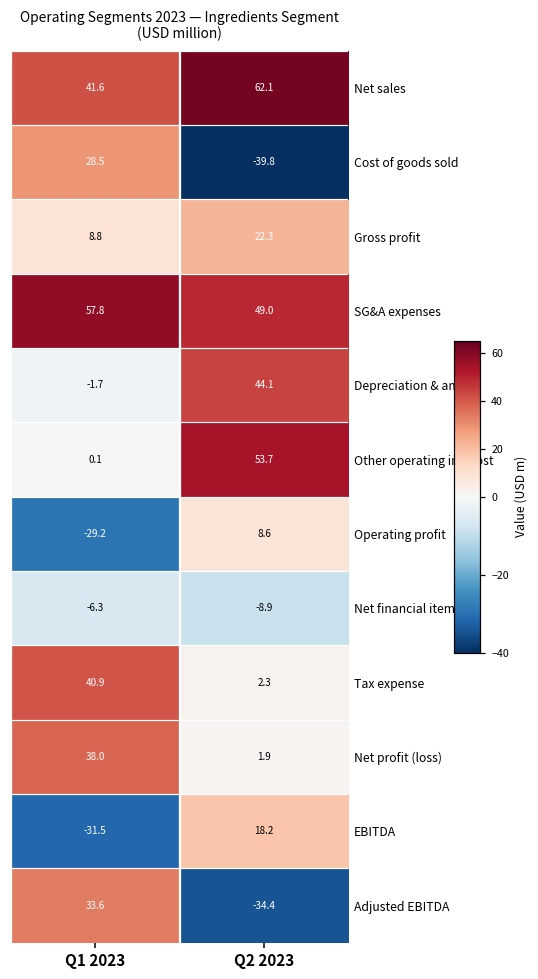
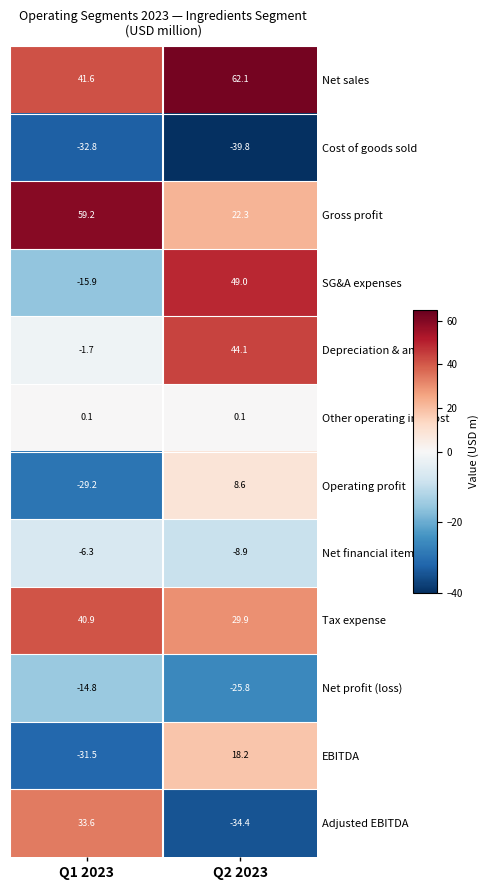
Cost of goods sold, Q1 2023: 28.5 -> -32.8
Gross profit, Q1 2023: 8.8 -> 59.2
SG&A expenses, Q1 2023: 57.8 -> -15.9
Other operating inc/cost, Q2 2023: 53.7 -> 0.1
Tax expense, Q2 2023: 2.3 -> 29.9
Net profit (loss), Q1 2023: 38.0 -> -14.8
Net profit (loss), Q2 2023: 1.9 -> -25.8
